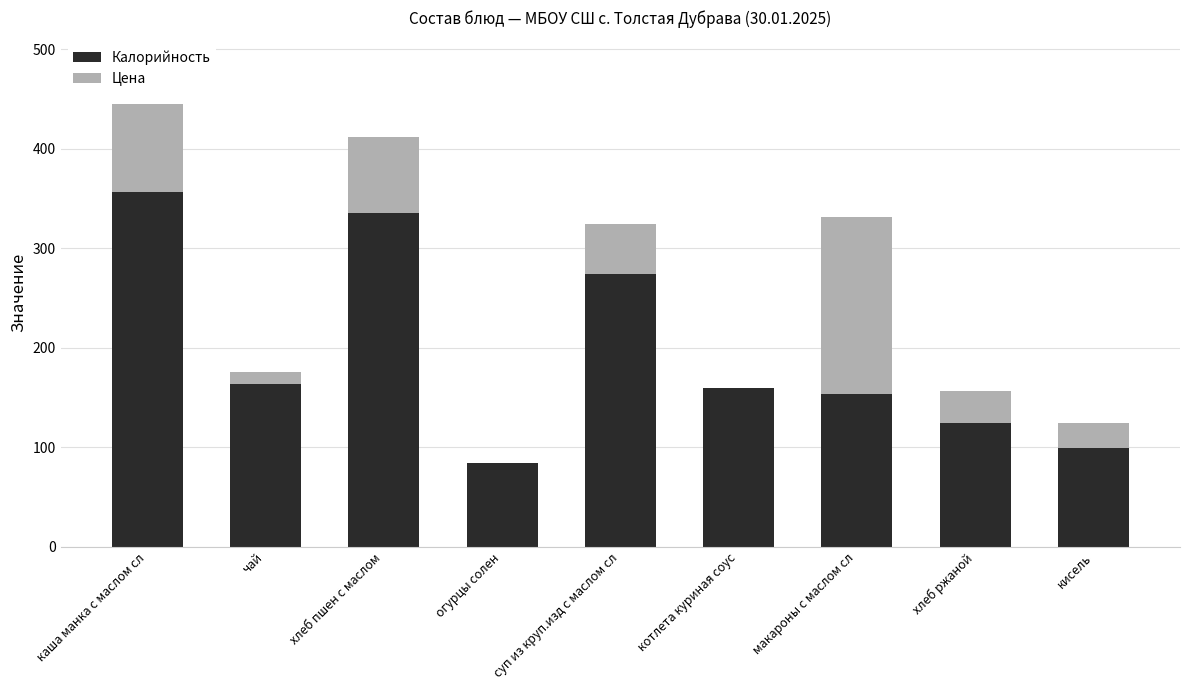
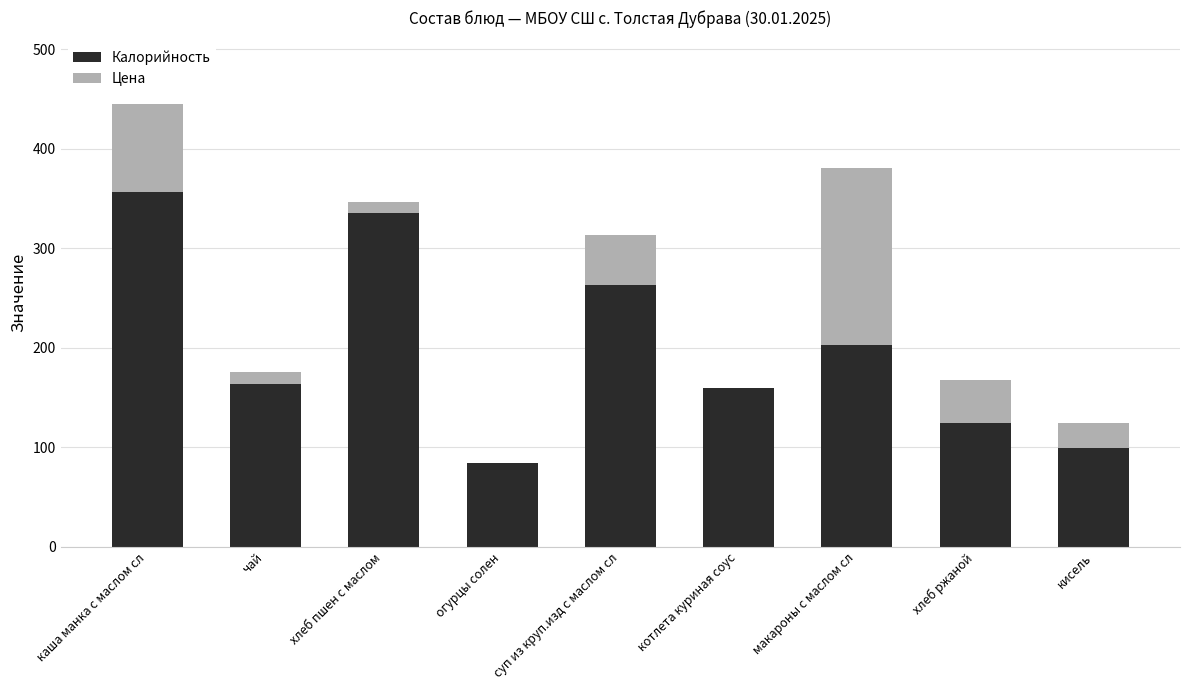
Цена, хлеб пшен с маслом: 80 -> 10
Калорийность, суп из круп.изд с маслом сл: 270 -> 260
Калорийность, макароны с маслом сл: 150 -> 200
Цена, хлеб ржаной: 30 -> 40
